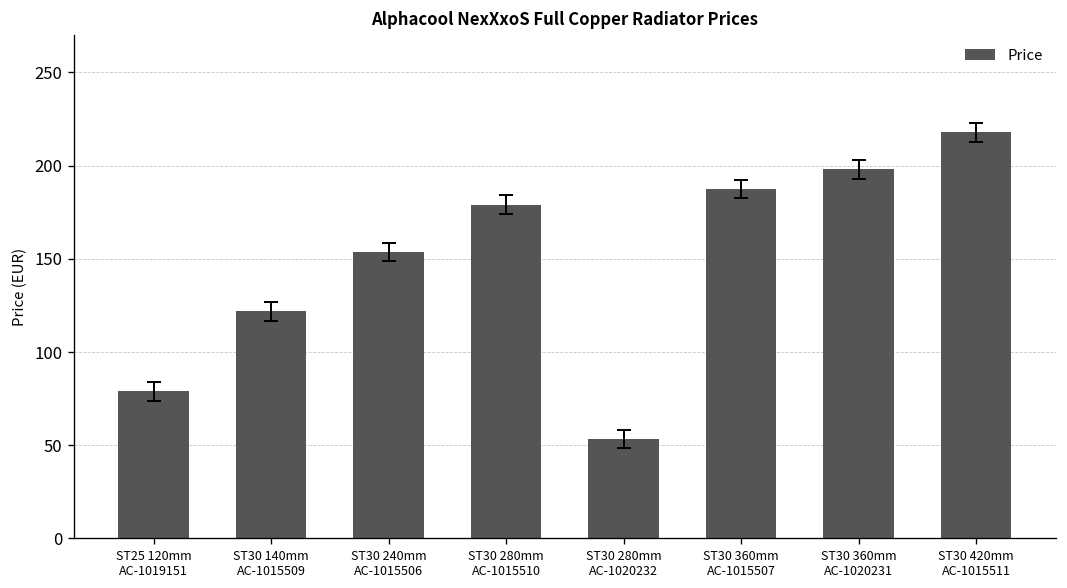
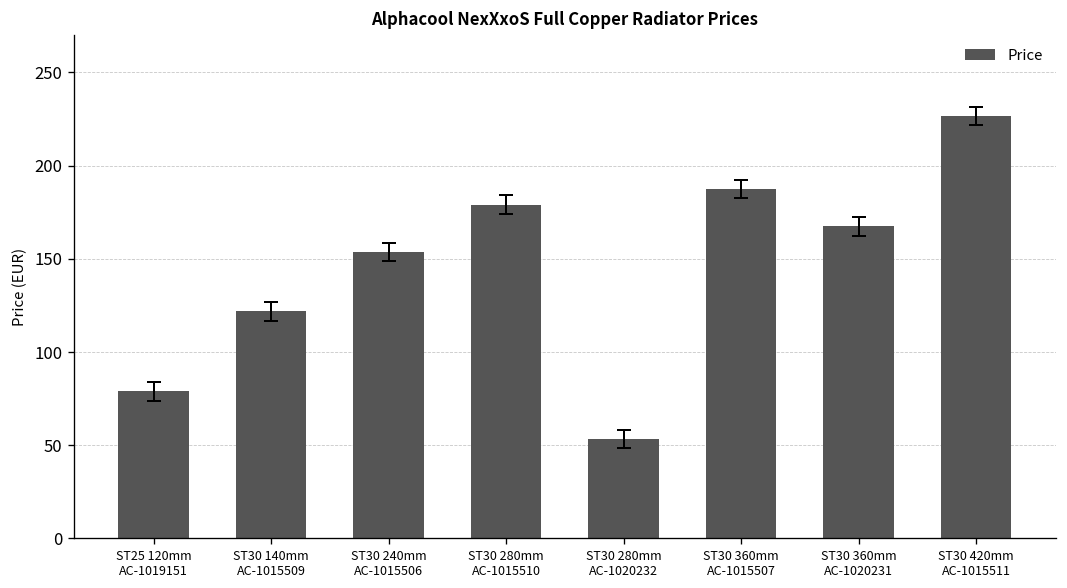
Price, ST30 360mm AC-1020231: 198 -> 167
Price, ST30 420mm AC-1015511: 218 -> 227
